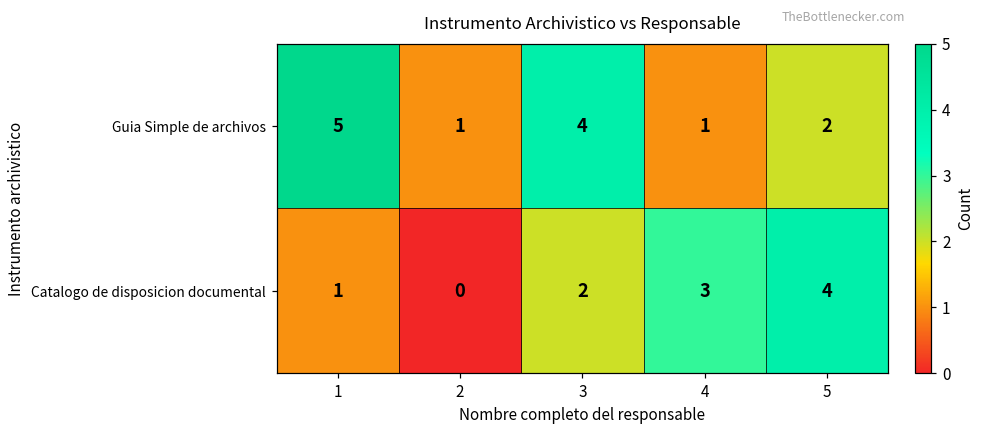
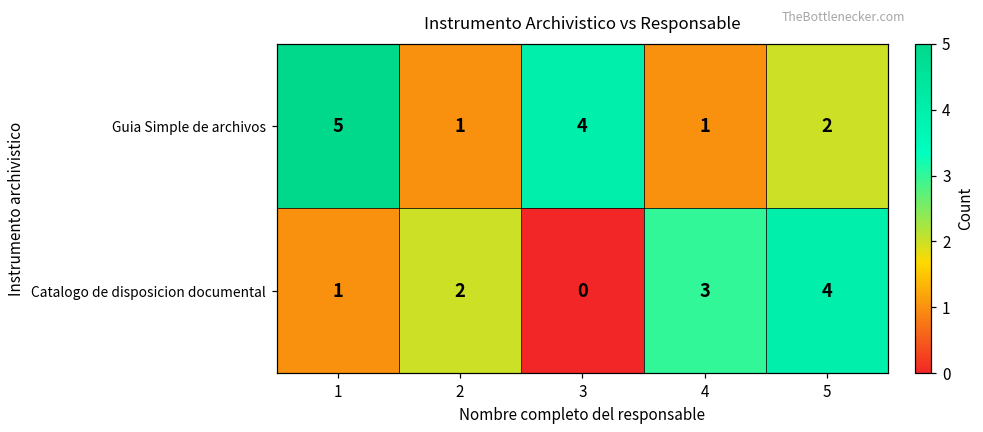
Catalogo de disposicion documental, 2: 0 -> 2
Catalogo de disposicion documental, 3: 2 -> 0
